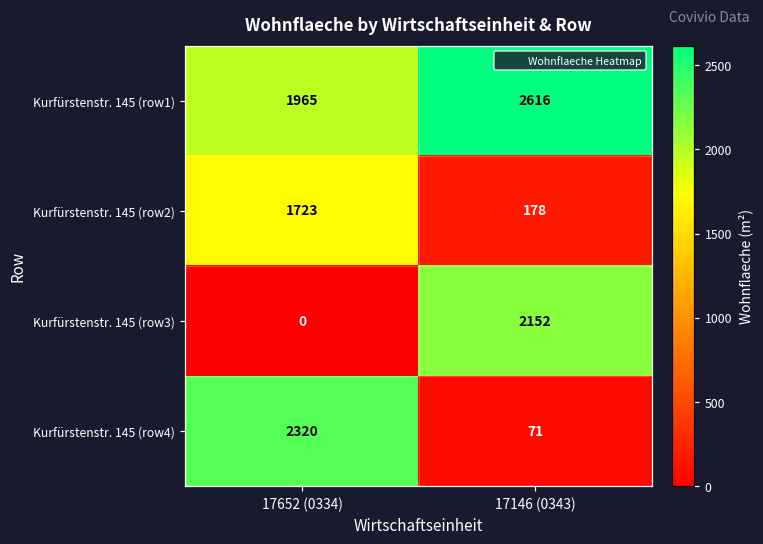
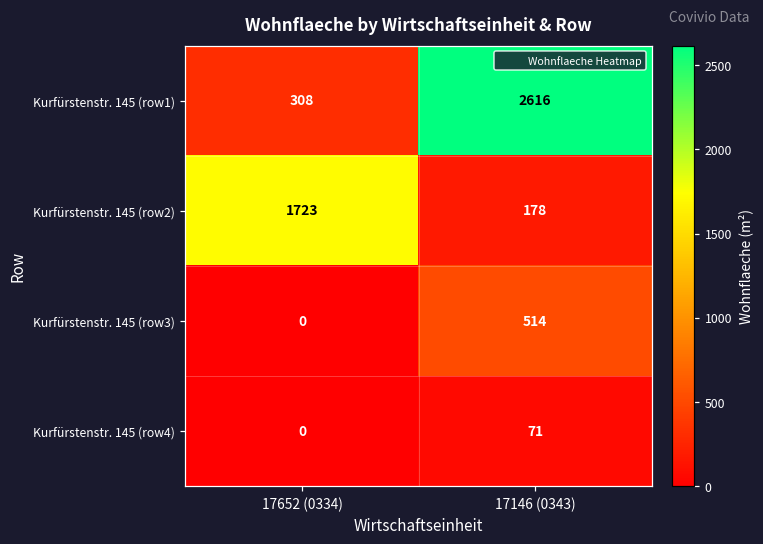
Kurfürstenstr. 145 (row1), 17652 (0334): 1965 -> 308
Kurfürstenstr. 145 (row3), 17146 (0343): 2152 -> 514
Kurfürstenstr. 145 (row4), 17652 (0334): 2320 -> 0
